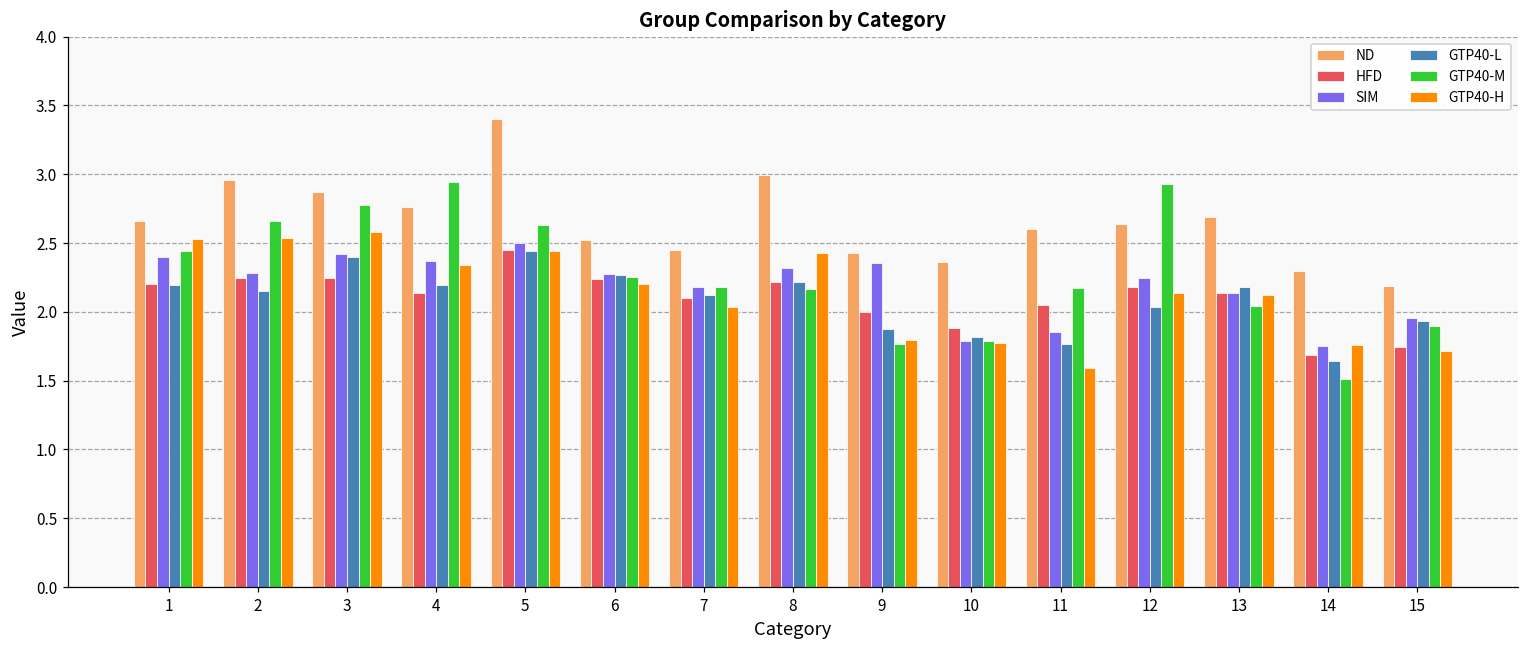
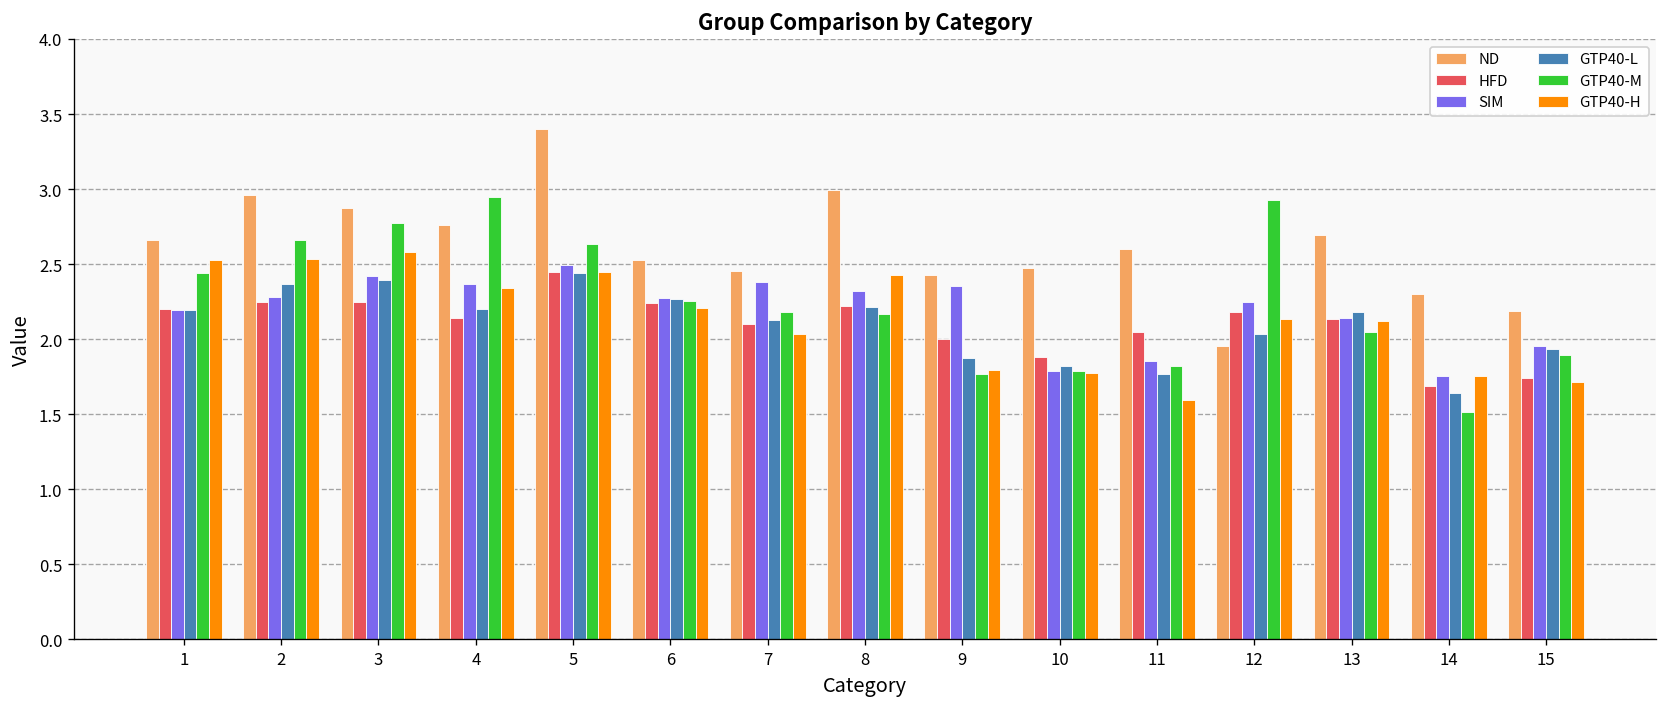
SIM, 1: 2.40 -> 2.20
GTP40-L, 2: 2.16 -> 2.37
SIM, 7: 2.18 -> 2.38
ND, 10: 2.37 -> 2.47
GTP40-M, 11: 2.17 -> 1.82
ND, 12: 2.64 -> 1.96
